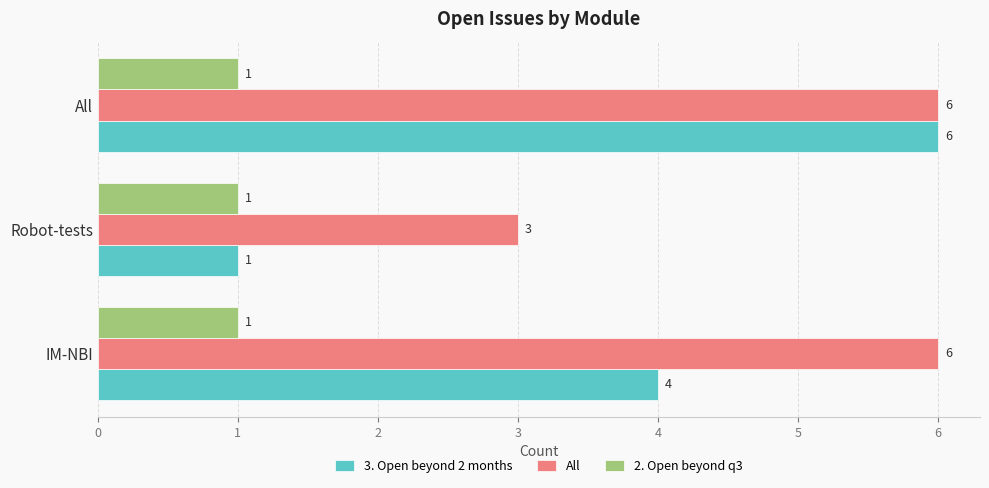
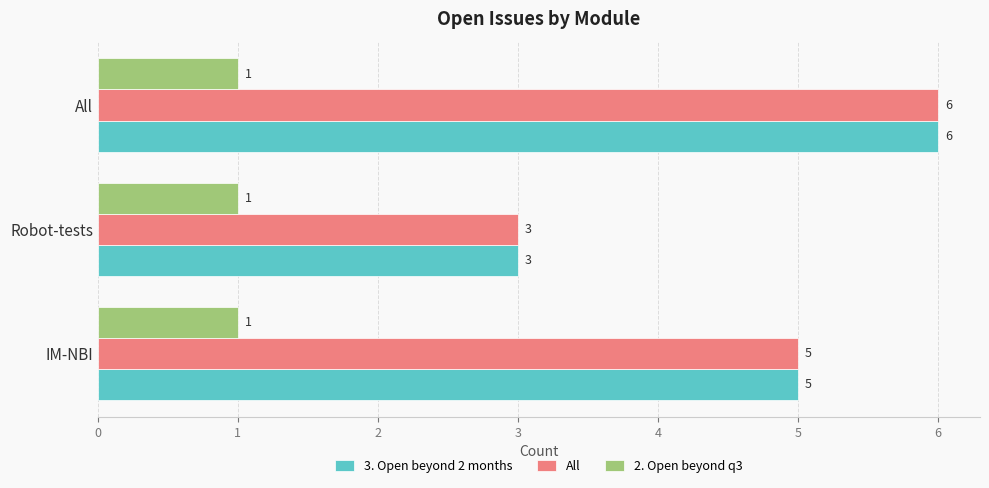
3. Open beyond 2 months, Robot-tests: 1 -> 3
All, IM-NBI: 6 -> 5
3. Open beyond 2 months, IM-NBI: 4 -> 5
